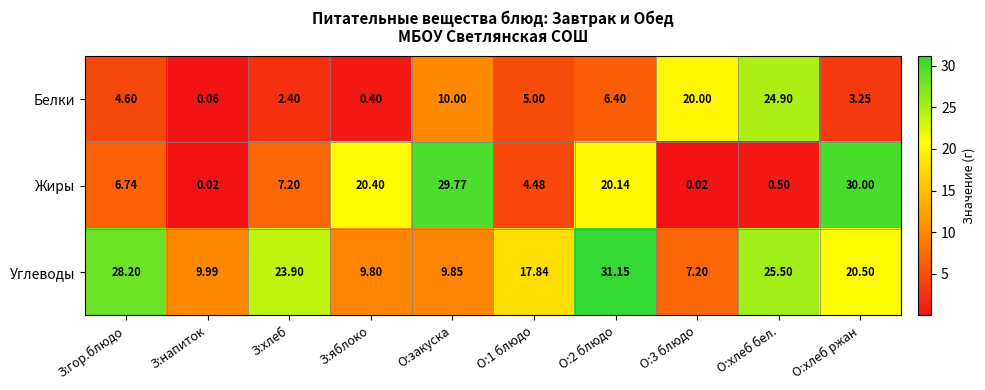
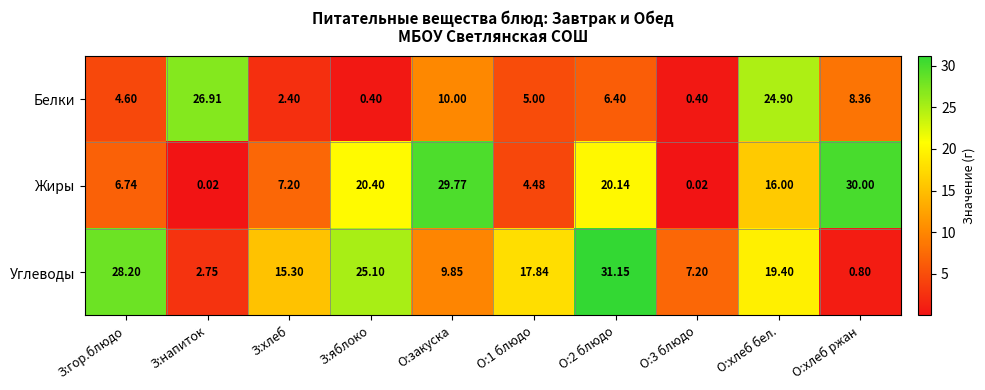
Белки, З:напиток: 0.06 -> 26.91
Белки, О:3 блюдо: 20.00 -> 0.40
Белки, О:хлеб ржан: 3.25 -> 8.36
Жиры, О:хлеб бел.: 0.50 -> 16.00
Углеводы, З:напиток: 9.99 -> 2.75
Углеводы, З:хлеб: 23.90 -> 15.30
Углеводы, З:яблоко: 9.80 -> 25.10
Углеводы, О:хлеб бел.: 25.50 -> 19.40
Углеводы, О:хлеб ржан: 20.50 -> 0.80
